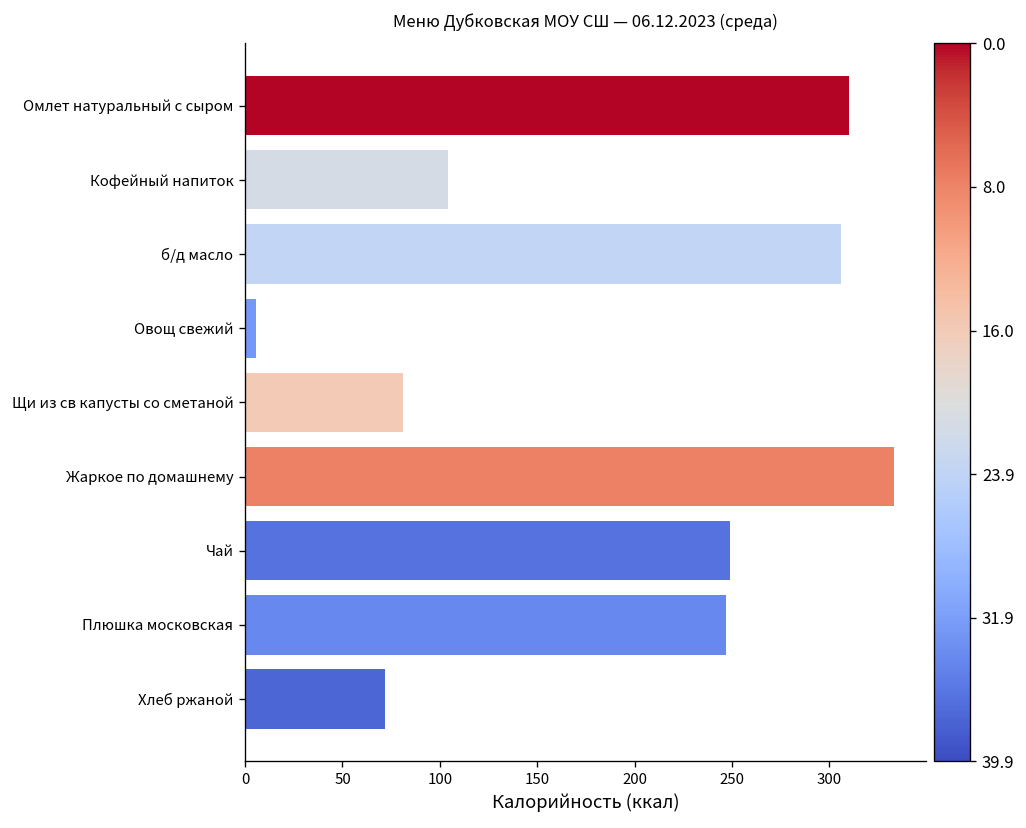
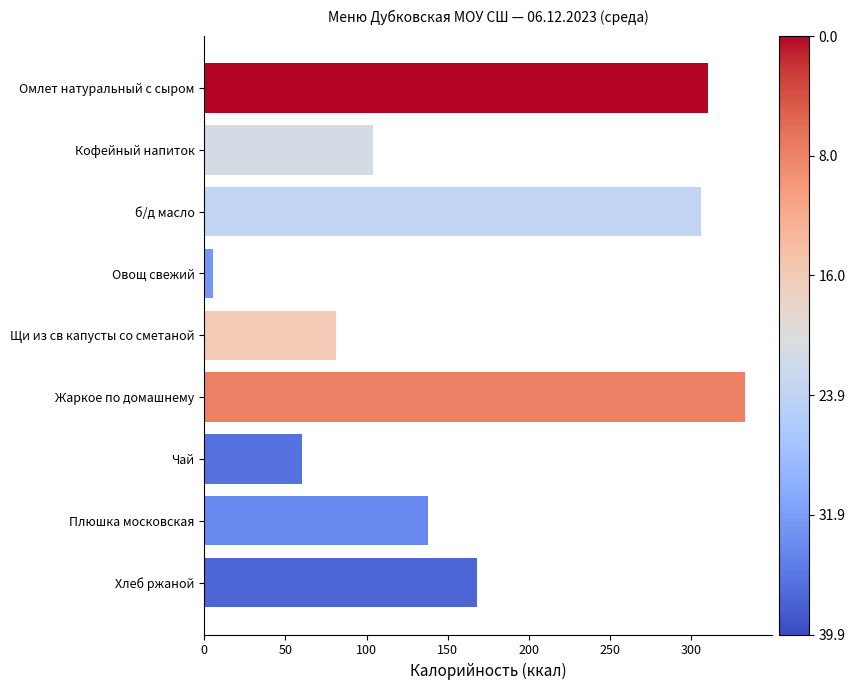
Чай: 249 -> 60
Плюшка московская: 247 -> 138
Хлеб ржаной: 72 -> 168
